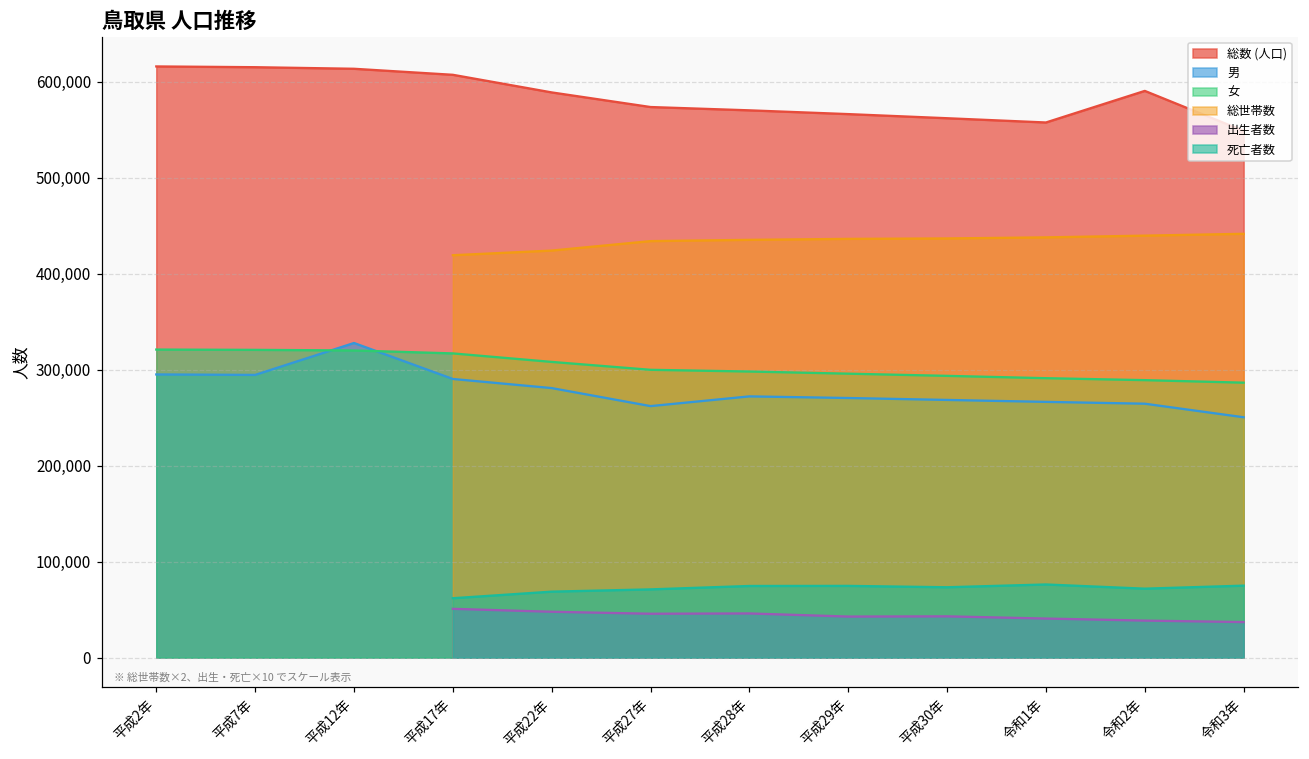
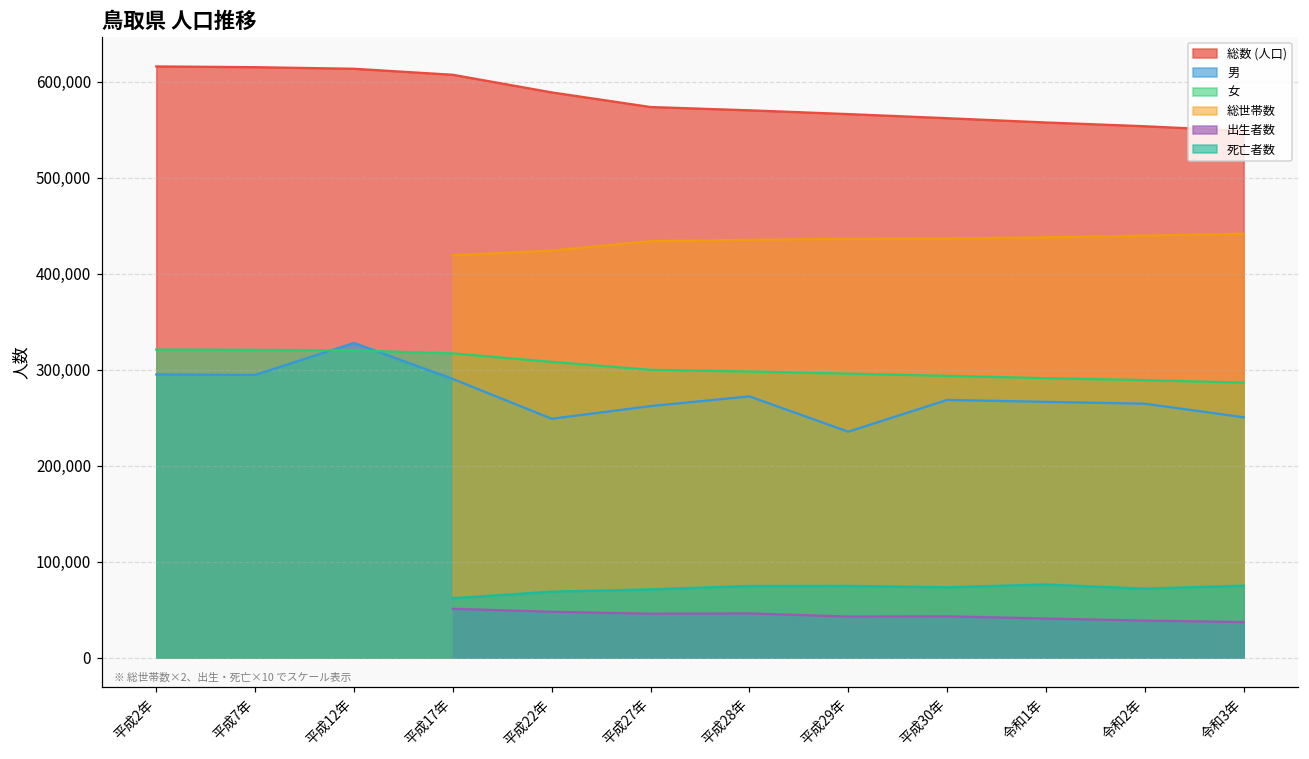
男, 平成22年: 280,000 -> 250,000
男, 平成29年: 270,000 -> 240,000
総数 (人口), 令和2年: 590,000 -> 550,000
